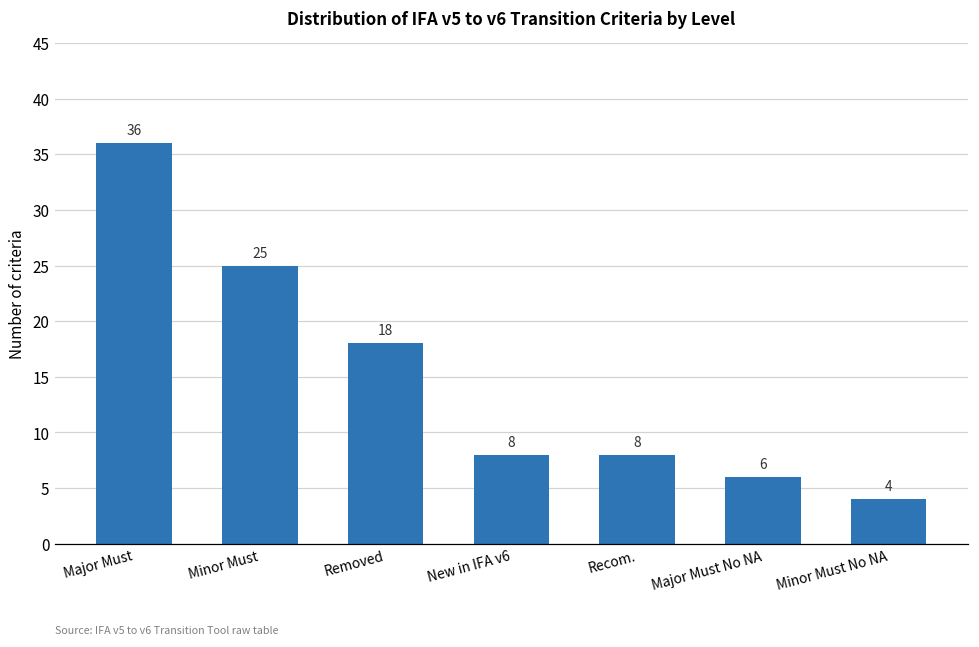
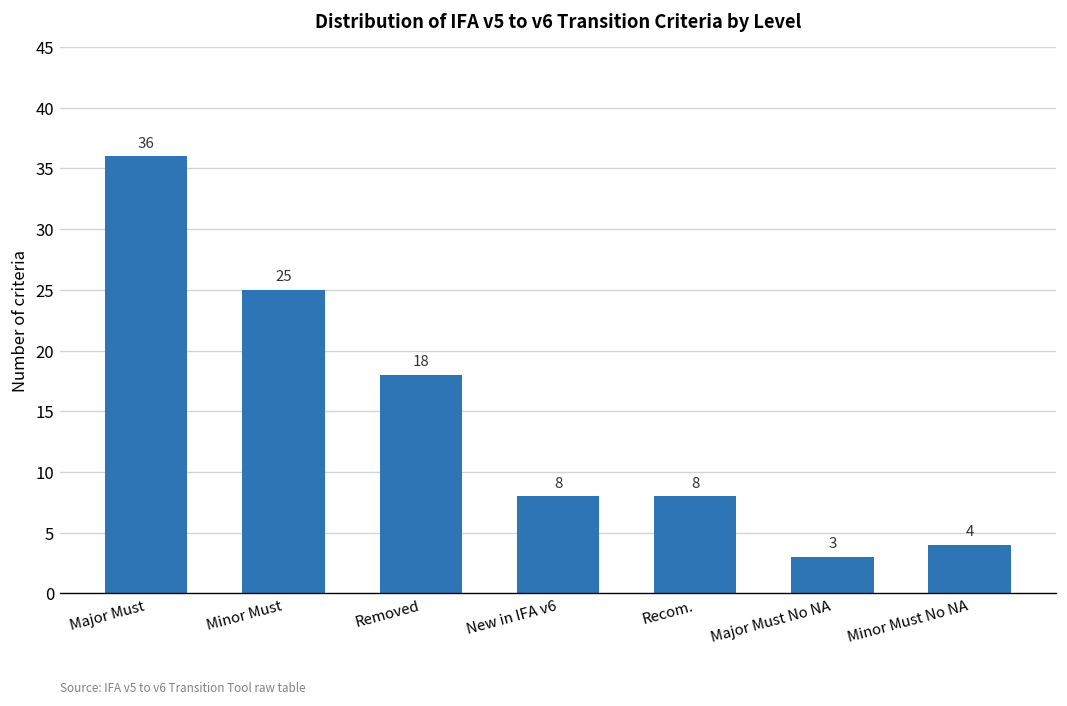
Major Must No NA: 6 -> 3
